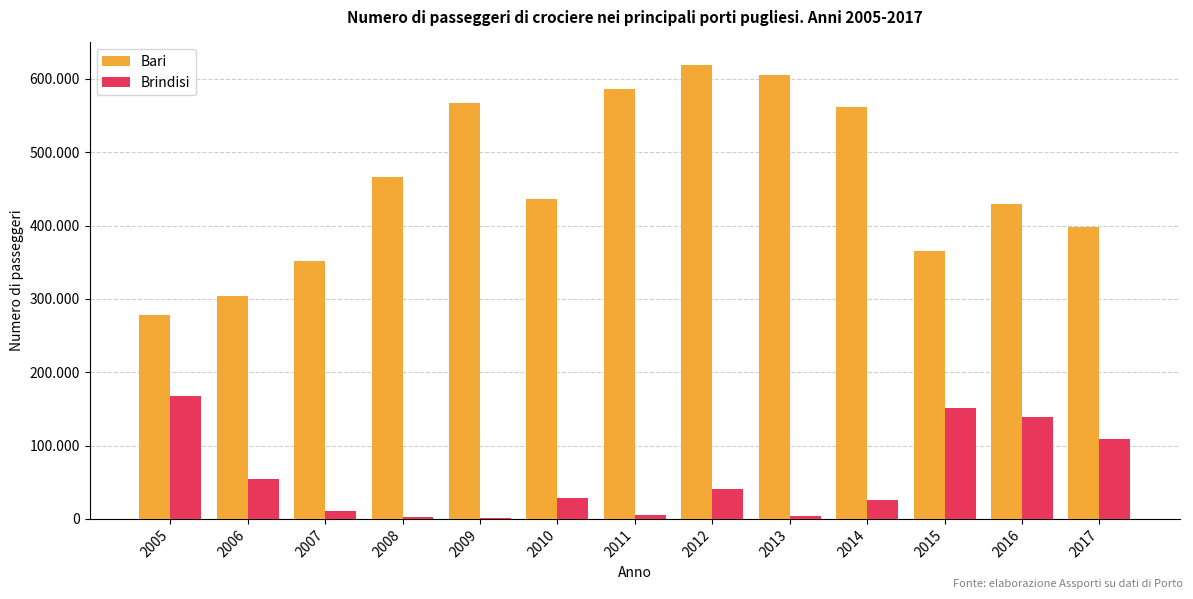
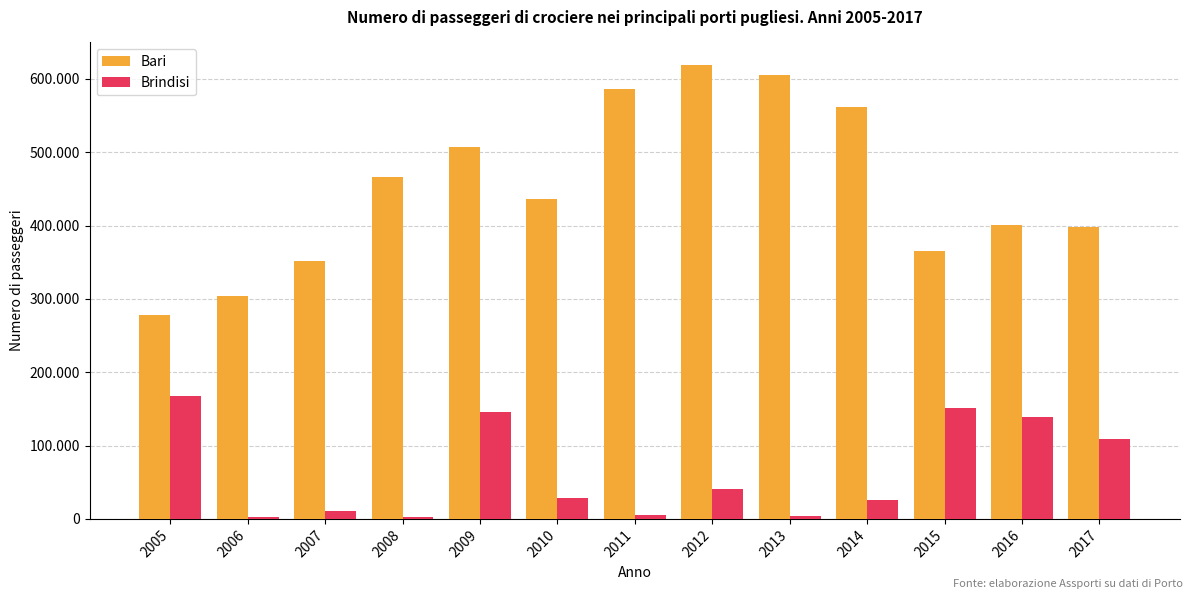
Brindisi, 2006: 50 -> 0
Bari, 2009: 570 -> 510
Brindisi, 2009: 0 -> 150
Bari, 2016: 430 -> 400
